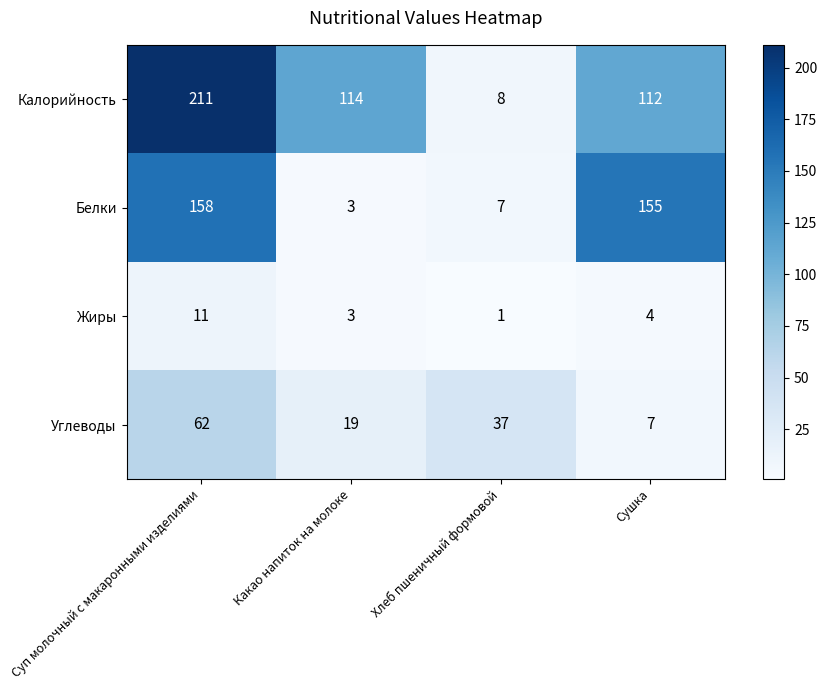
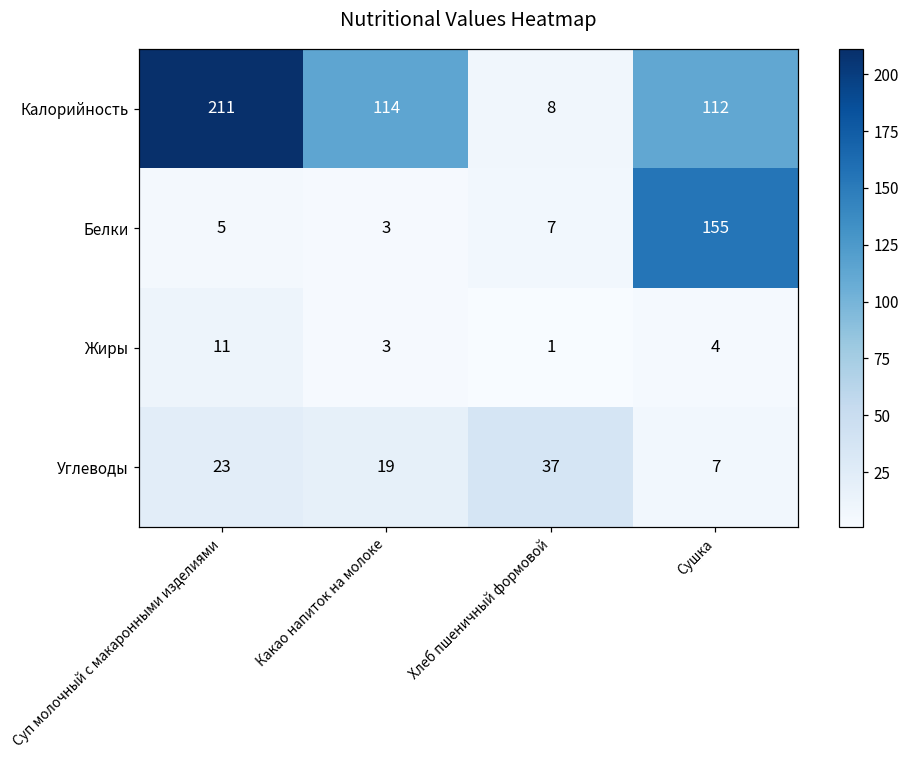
Белки, Суп молочный с макаронными изделиями: 158 -> 5
Углеводы, Суп молочный с макаронными изделиями: 62 -> 23
